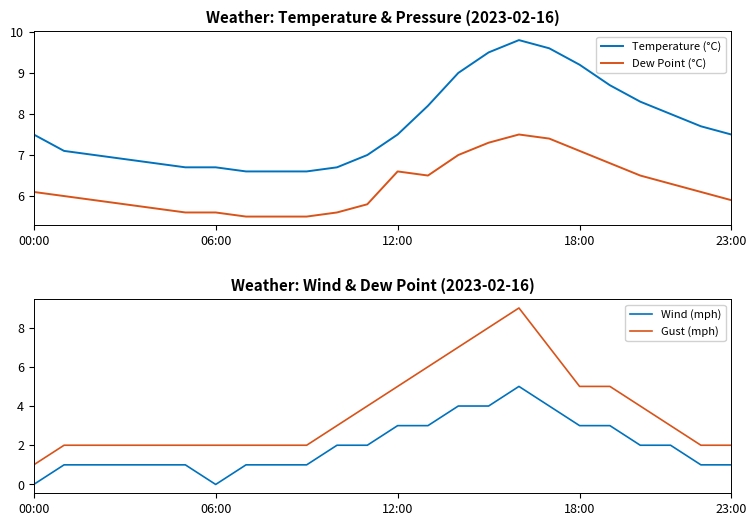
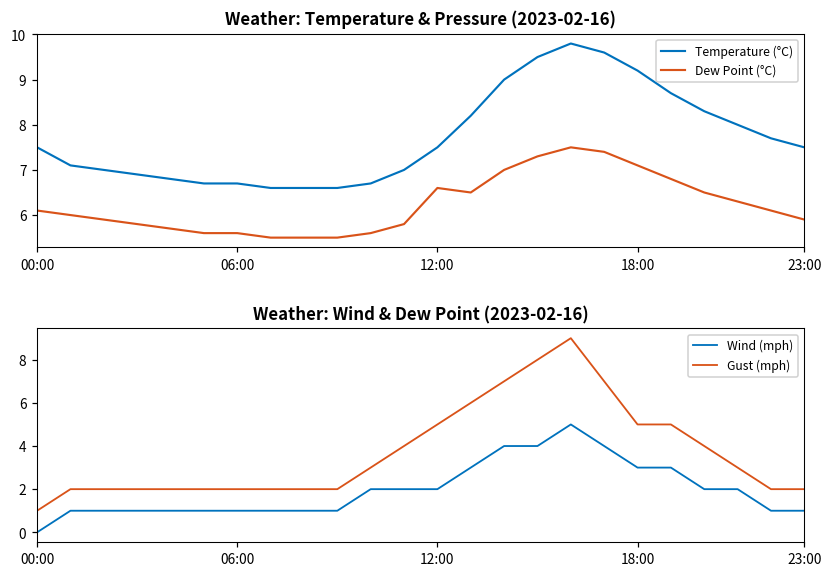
Weather: Wind & Dew Point (2023-02-16), Wind (mph), 06:00: 0 -> 1
Weather: Wind & Dew Point (2023-02-16), Wind (mph), 12:00: 3 -> 2
